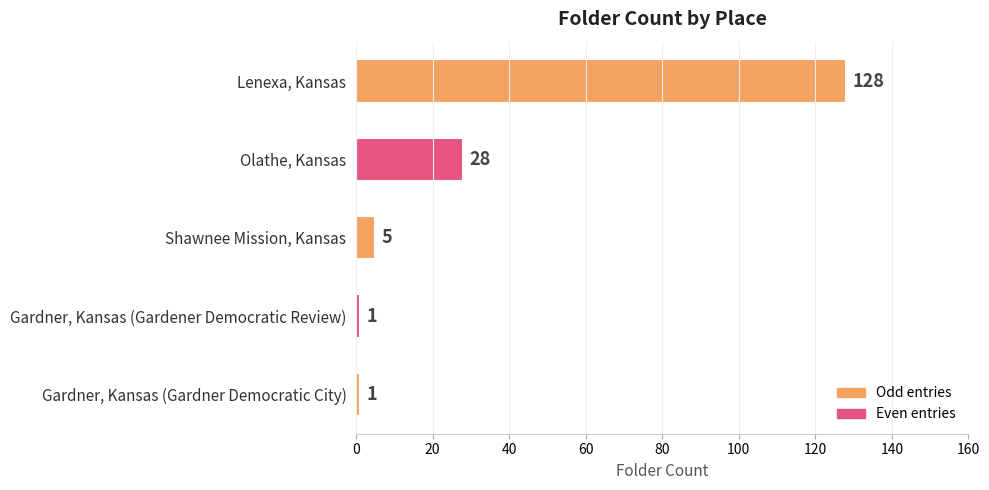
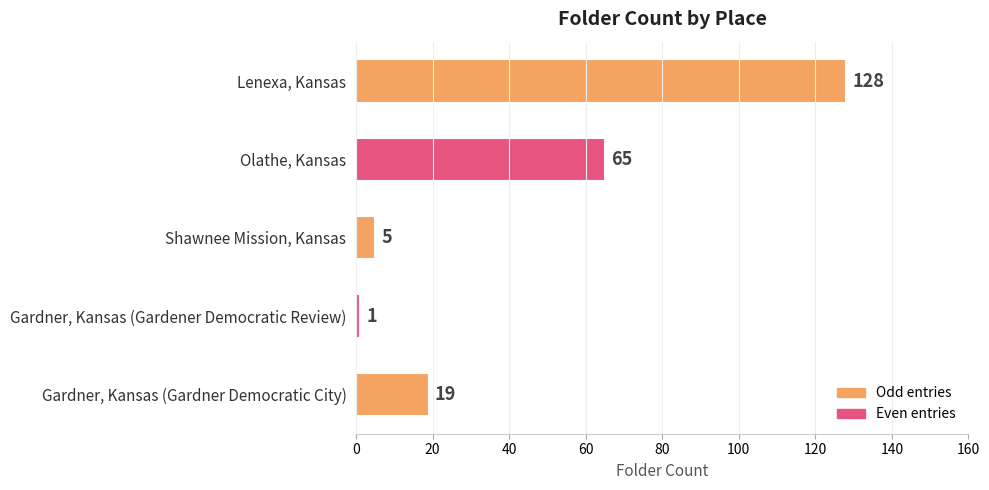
Olathe, Kansas: 28 -> 65
Gardner, Kansas (Gardner Democratic City): 1 -> 19
